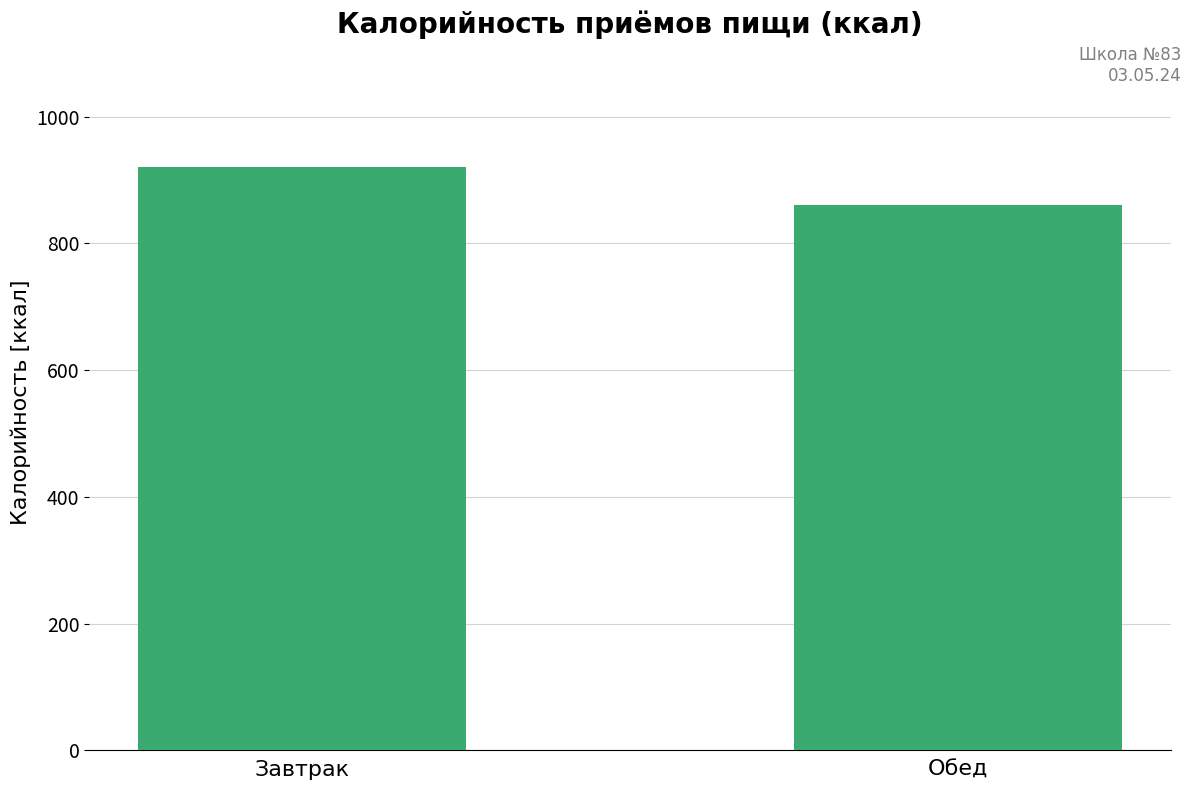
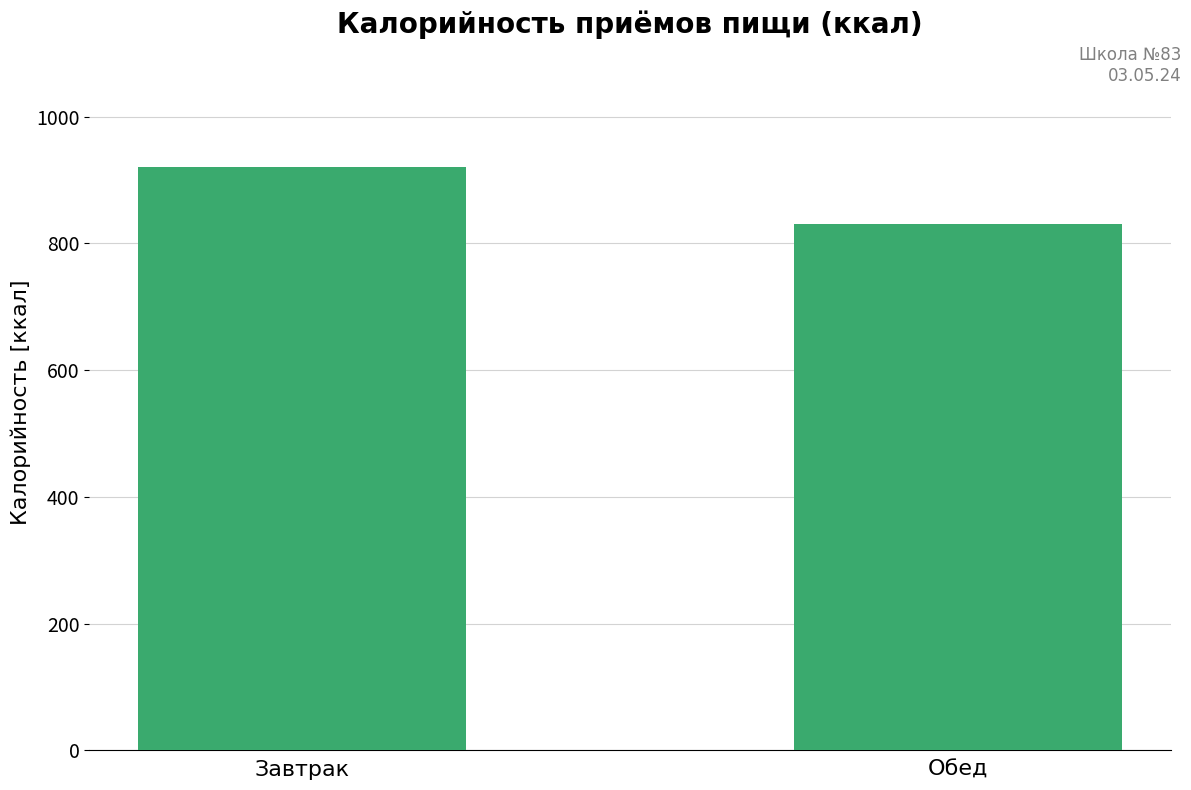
Обед: 860 -> 830
